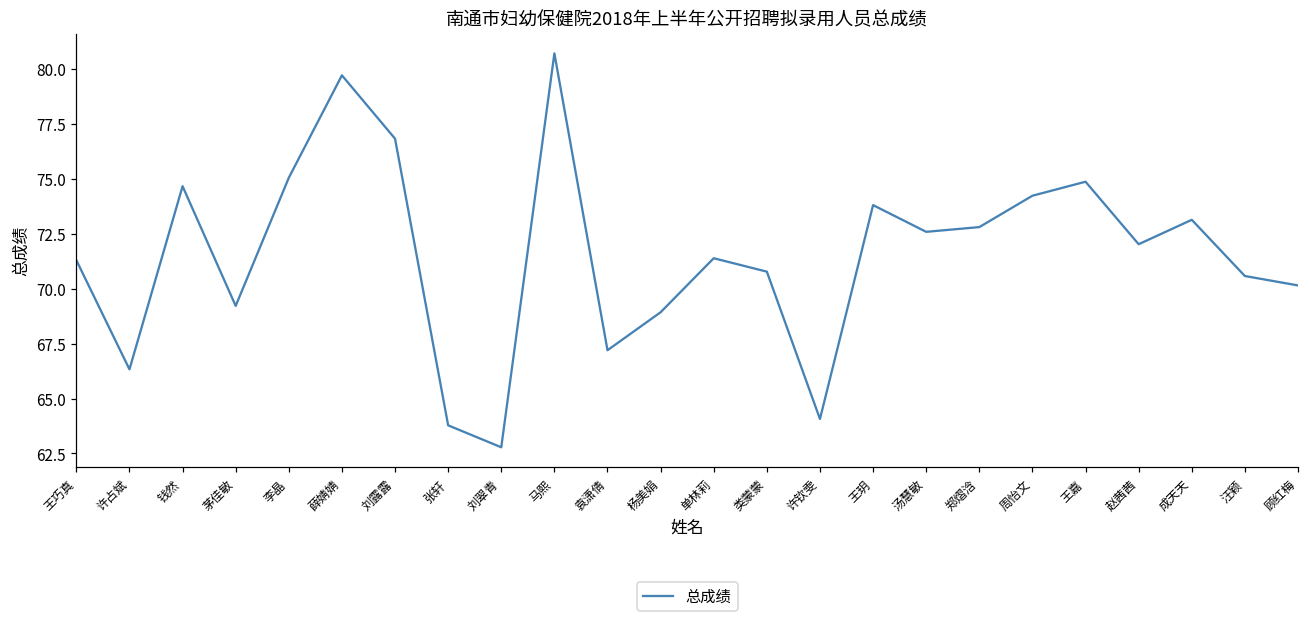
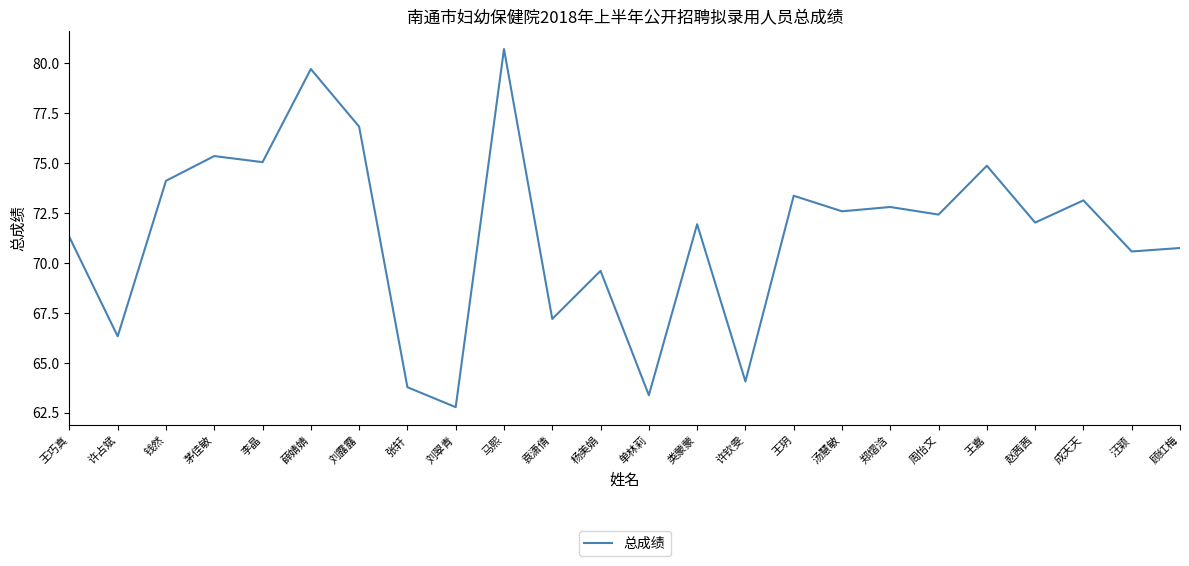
钱然: 74.7 -> 74.1
茅佳敏: 69.2 -> 75.4
杨美娟: 68.9 -> 69.6
单林莉: 71.4 -> 63.4
类蒙蒙: 70.8 -> 71.9
王玥: 73.8 -> 73.4
周怡文: 74.2 -> 72.4
顾红梅: 70.2 -> 70.8
